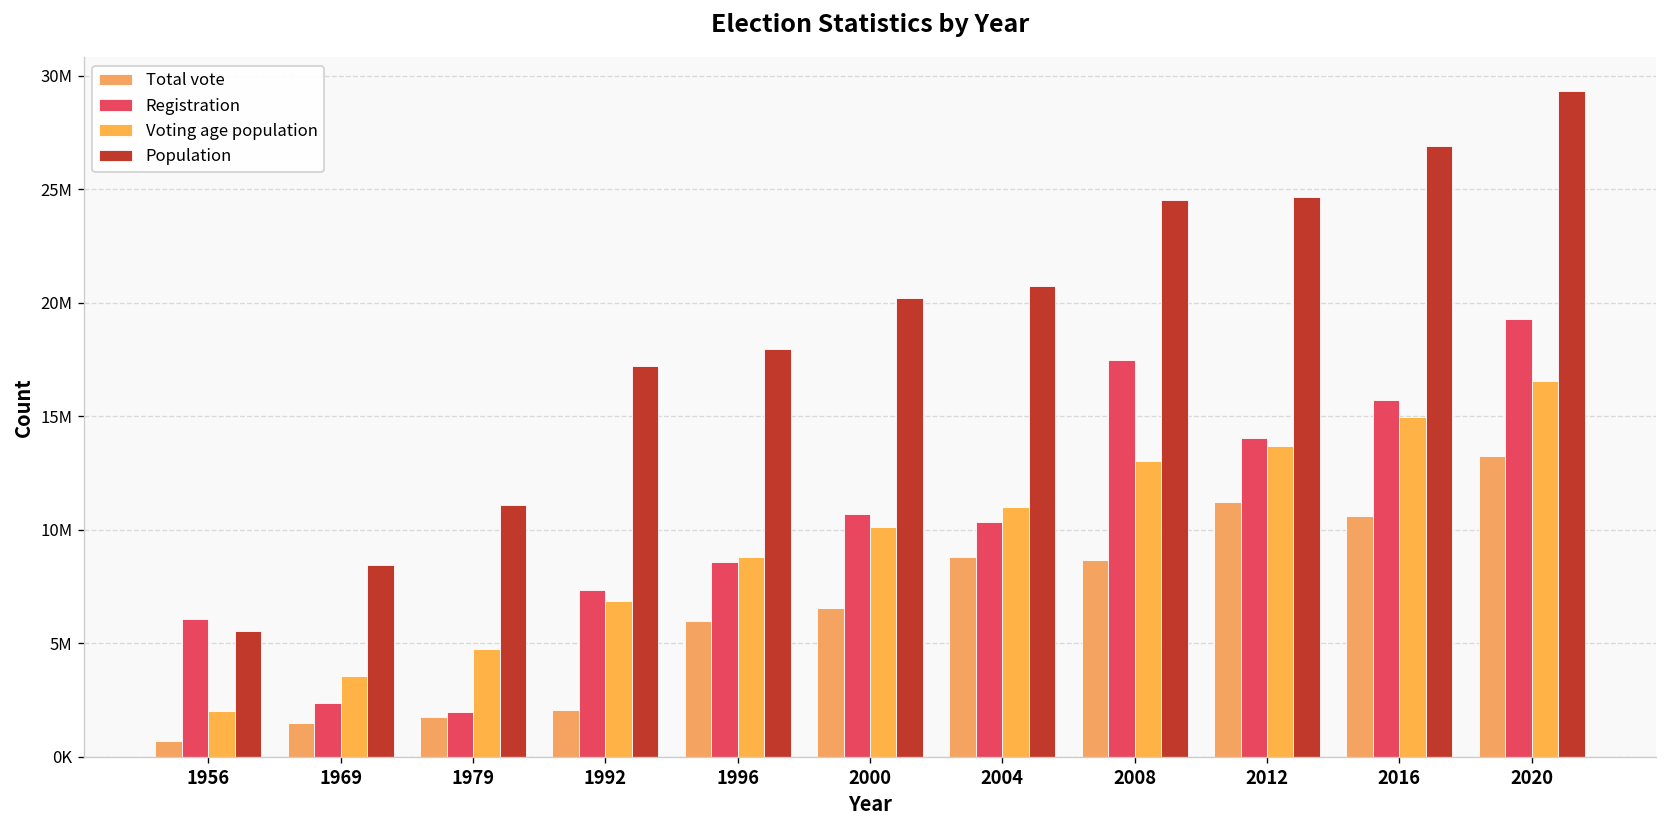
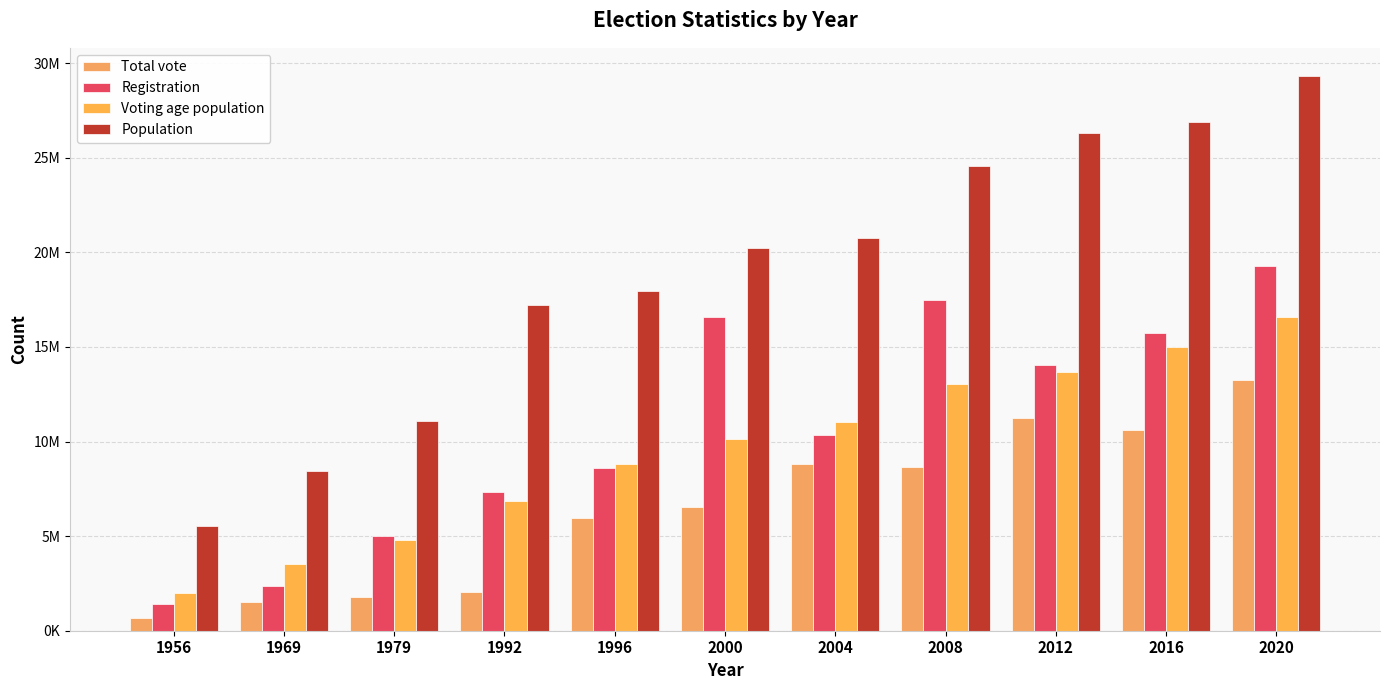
Registration, 1956: 6100000 -> 1400000
Registration, 1979: 2000000 -> 5000000
Registration, 2000: 10700000 -> 16600000
Population, 2012: 24700000 -> 26300000
